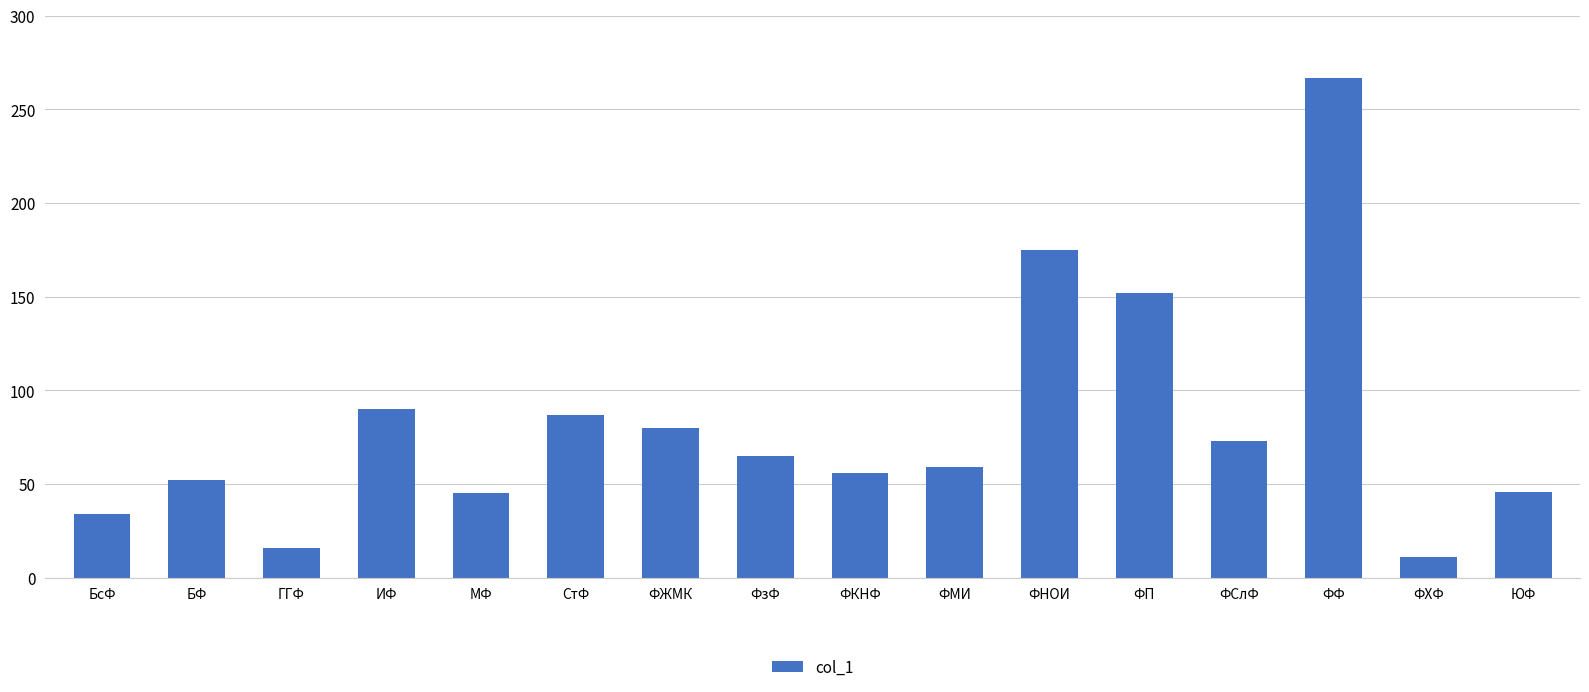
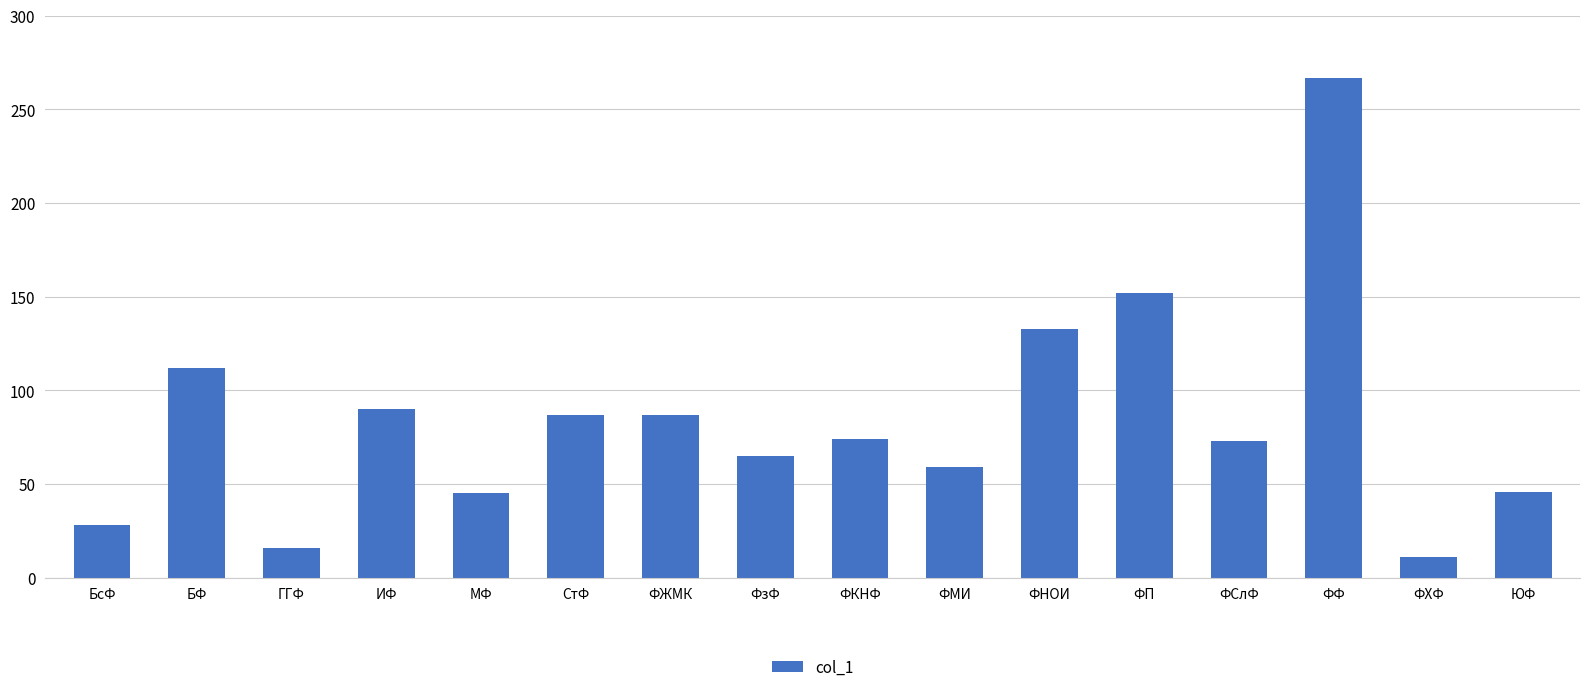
БсФ: 34 -> 28
БФ: 52 -> 112
ФЖМК: 80 -> 87
ФКНФ: 56 -> 74
ФНОИ: 175 -> 133
